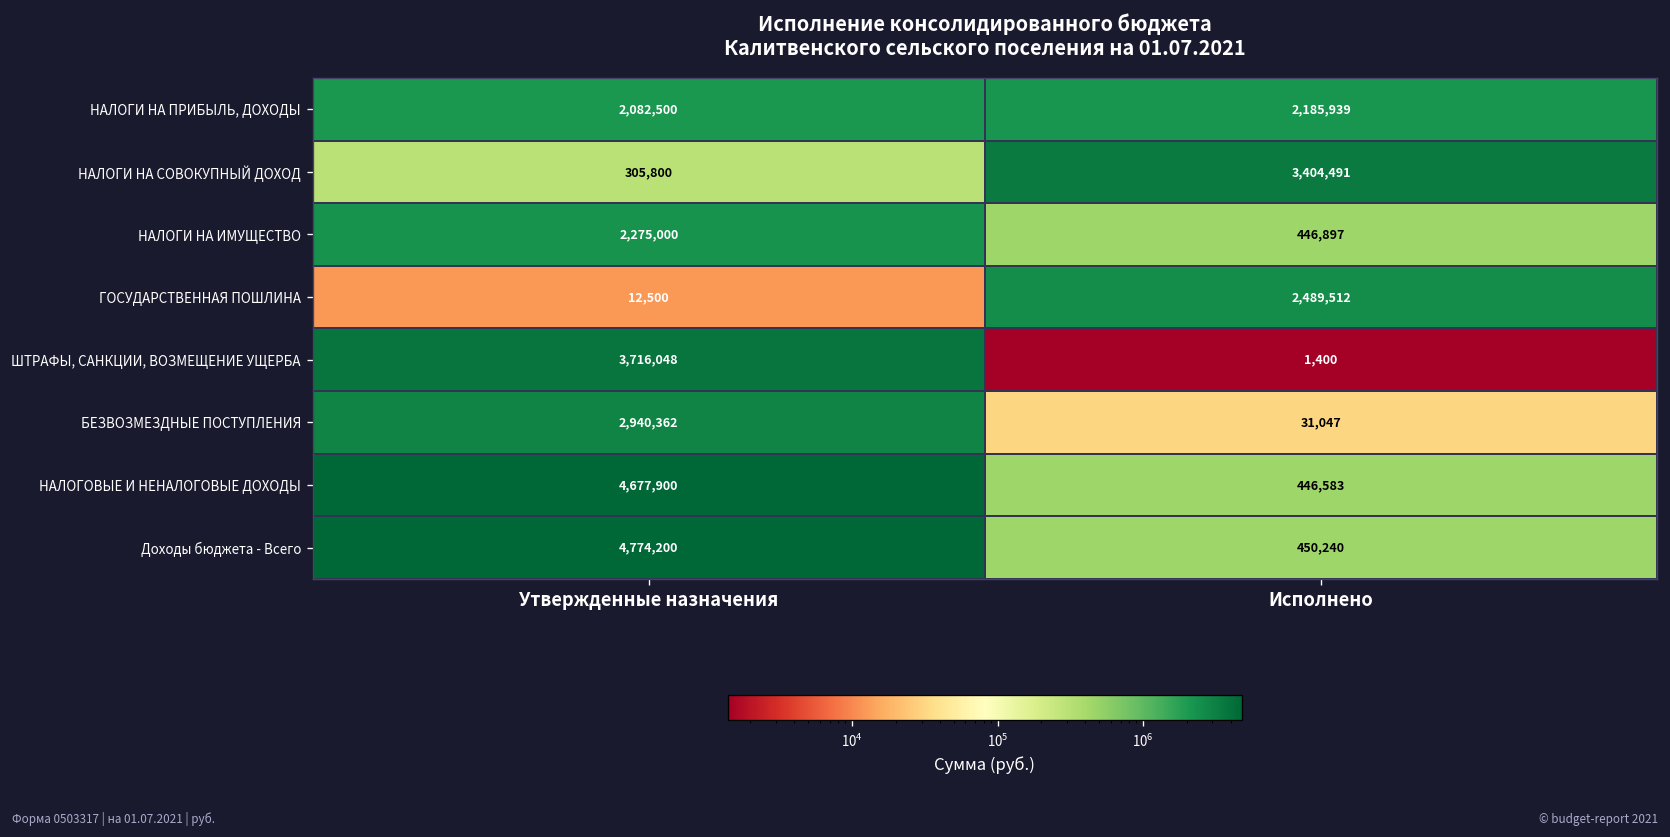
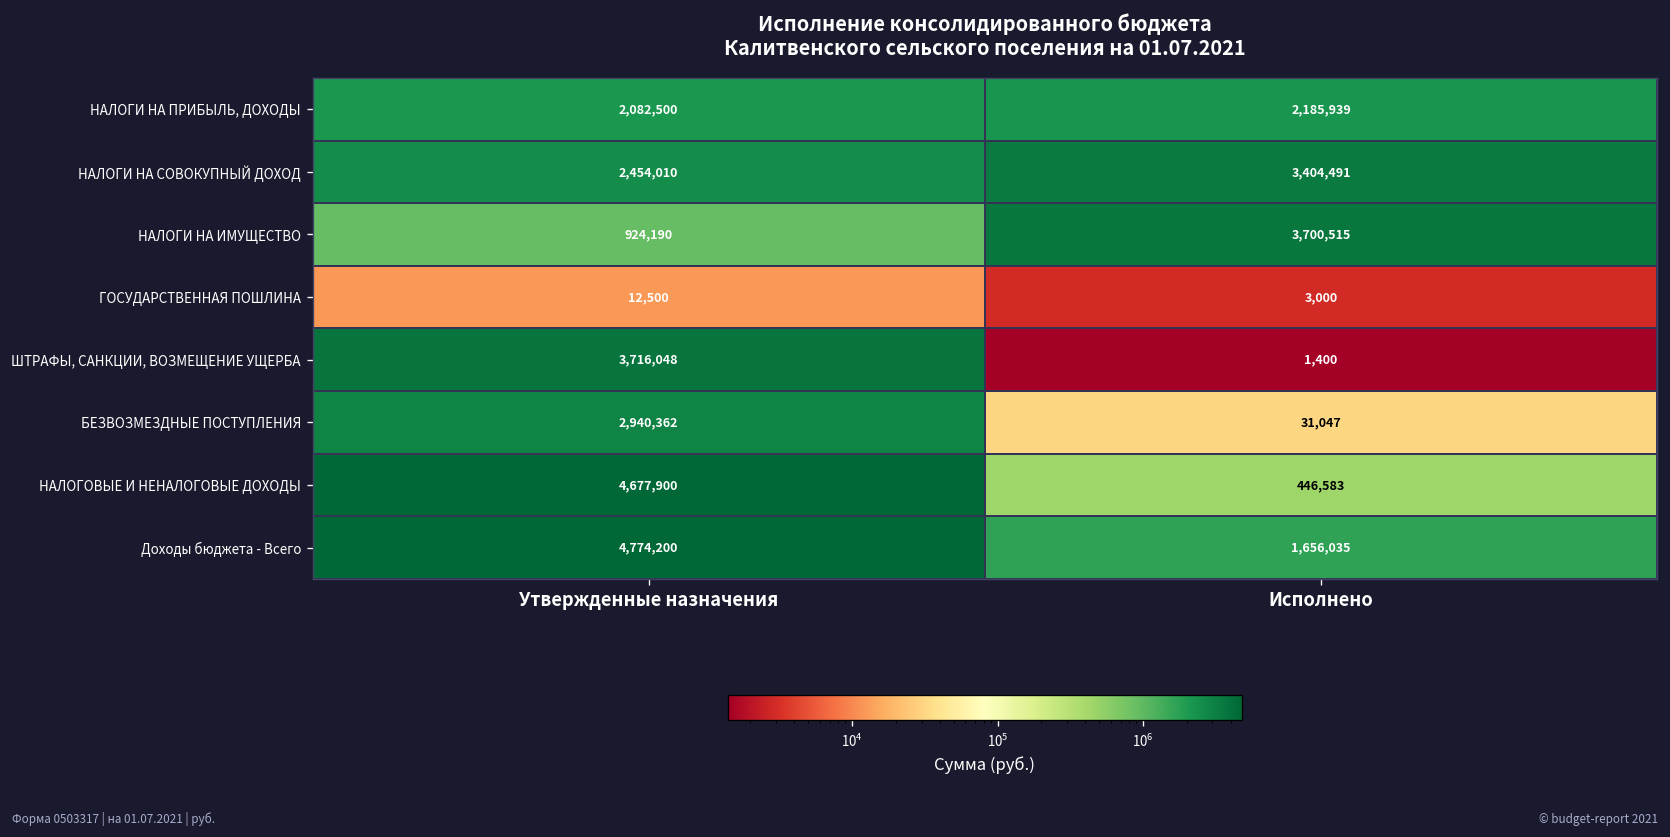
НАЛОГИ НА СОВОКУПНЫЙ ДОХОД, Утвержденные назначения: 305,800 -> 2,454,010
НАЛОГИ НА ИМУЩЕСТВО, Утвержденные назначения: 2,275,000 -> 924,190
НАЛОГИ НА ИМУЩЕСТВО, Исполнено: 446,897 -> 3,700,515
ГОСУДАРСТВЕННАЯ ПОШЛИНА, Исполнено: 2,489,512 -> 3,000
Доходы бюджета - Всего, Исполнено: 450,240 -> 1,656,035
